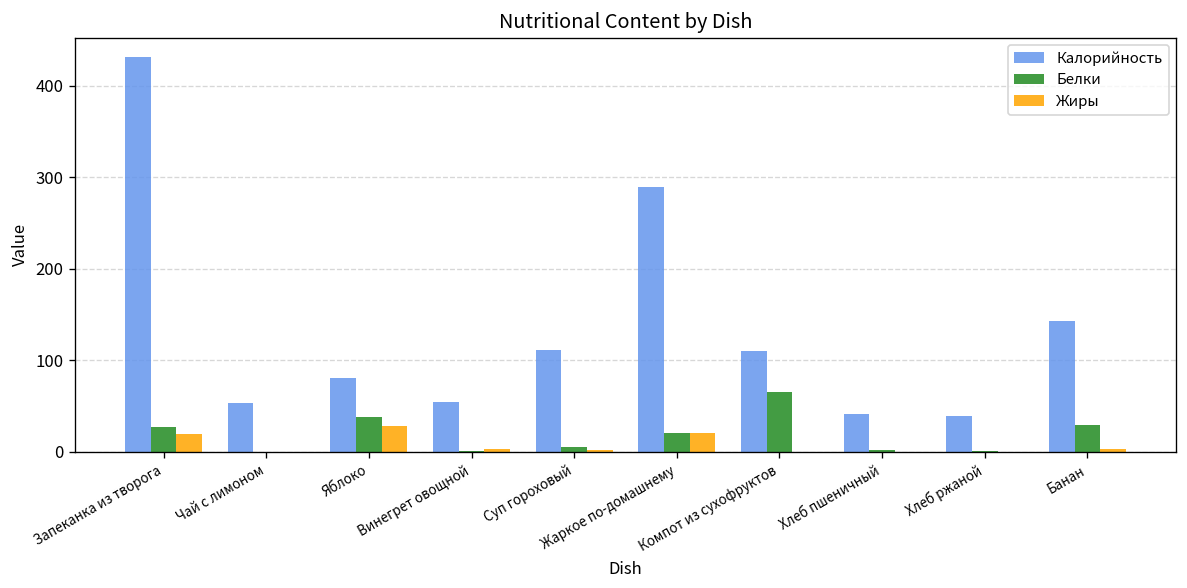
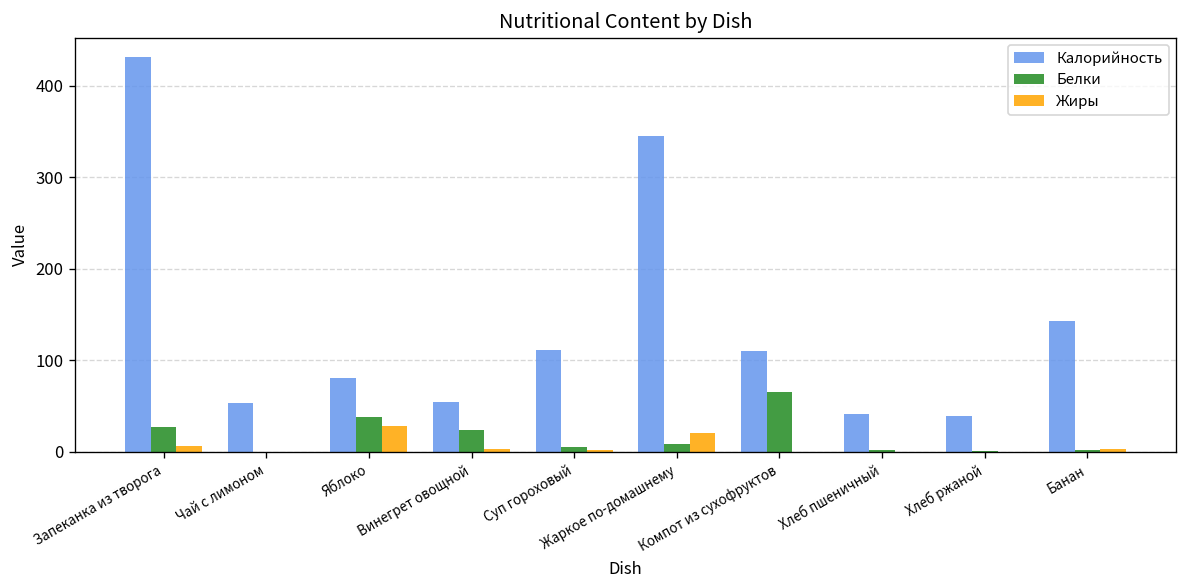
Жиры, Запеканка из творога: 20 -> 10
Белки, Винегрет овощной: 0 -> 20
Калорийность, Жаркое по-домашнему: 290 -> 340
Белки, Жаркое по-домашнему: 20 -> 10
Белки, Банан: 30 -> 0
